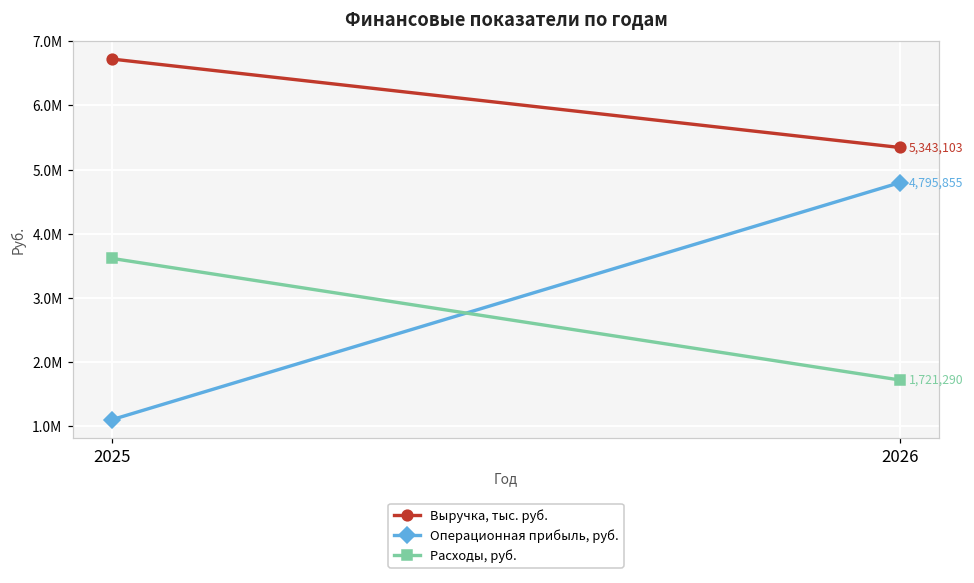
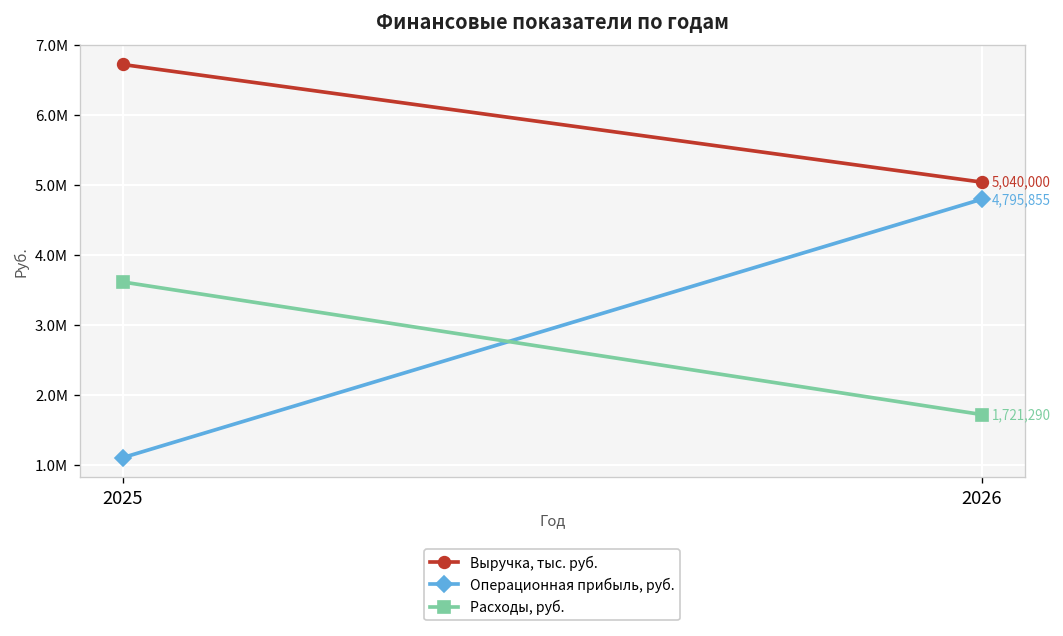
Выручка, тыс. руб., 2026: 5,343,103 -> 5,040,000
